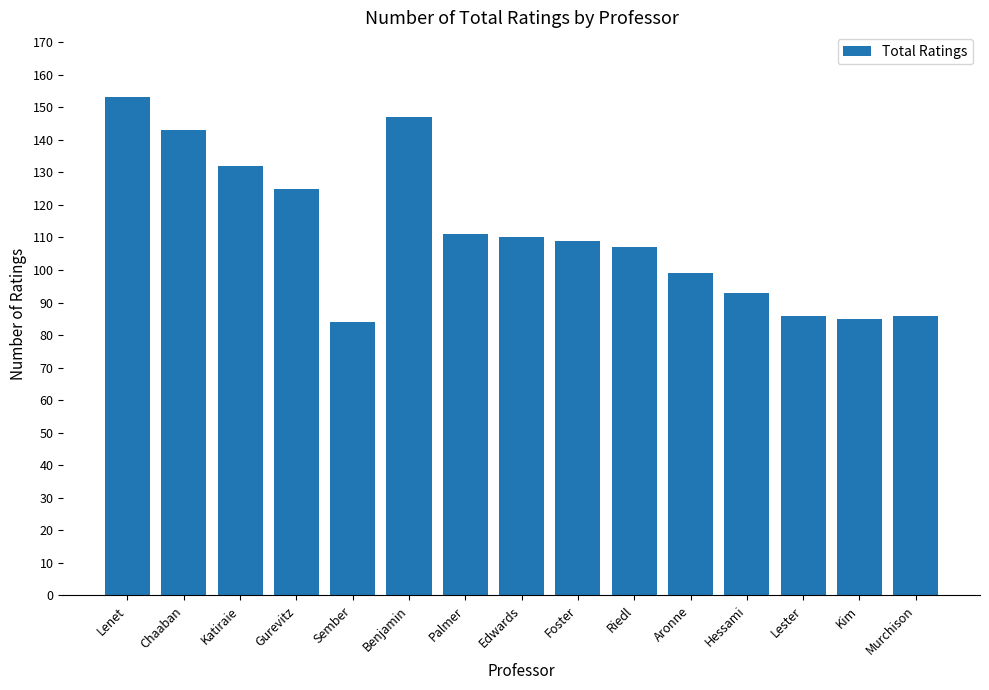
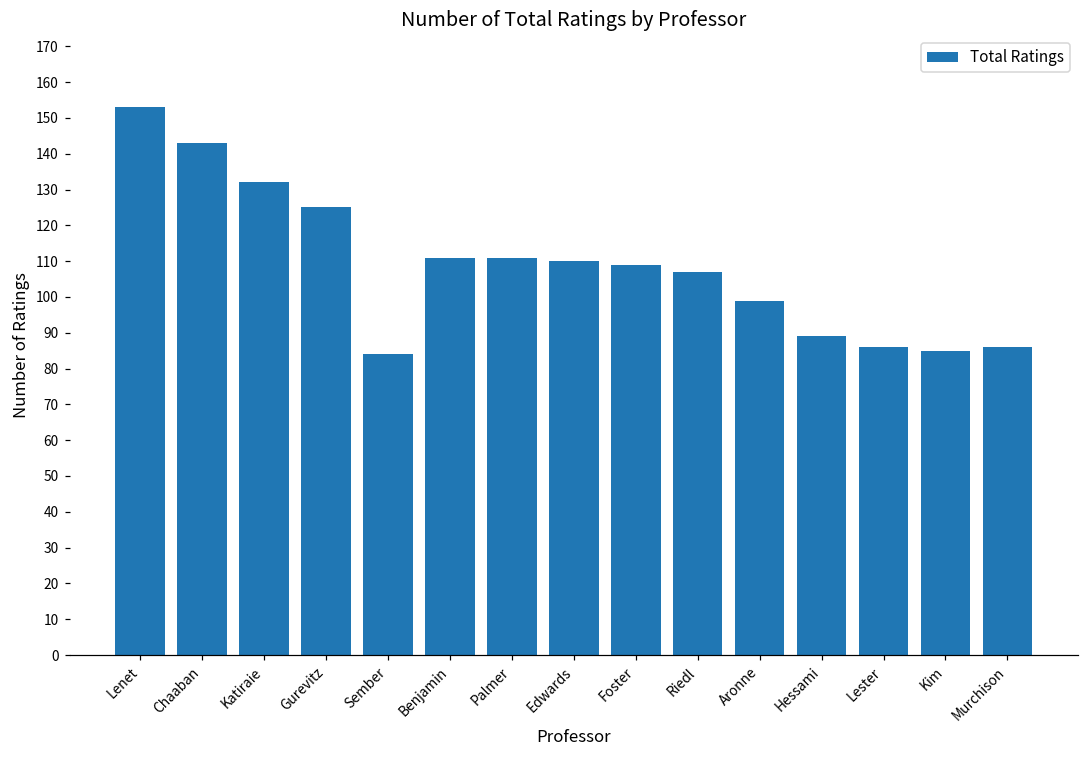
Benjamin: 147 -> 111
Hessami: 93 -> 89
